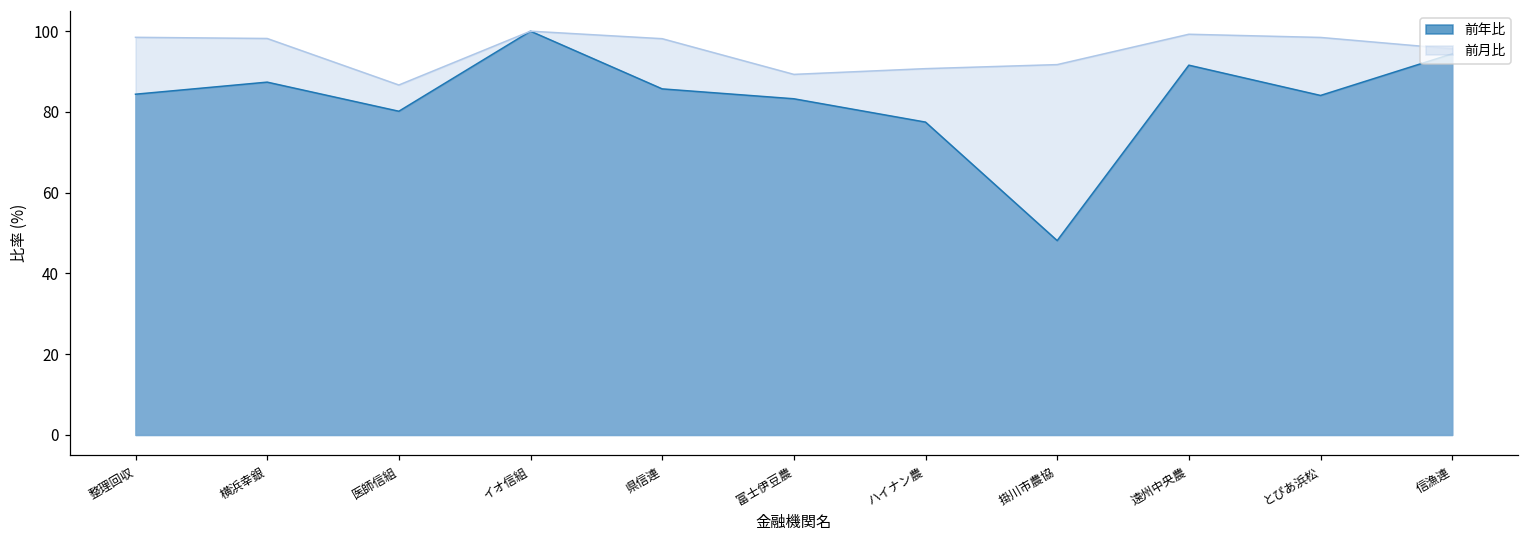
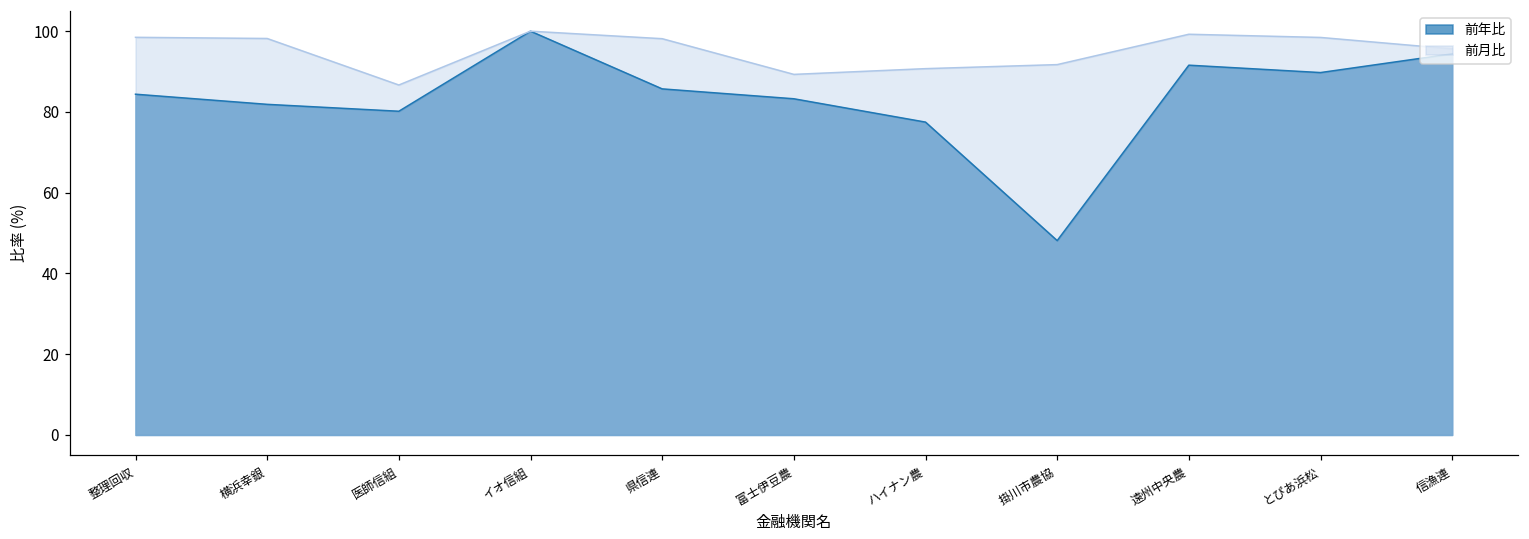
前年比, 横浜幸銀: 87 -> 82
前年比, とぴあ浜松: 84 -> 90
